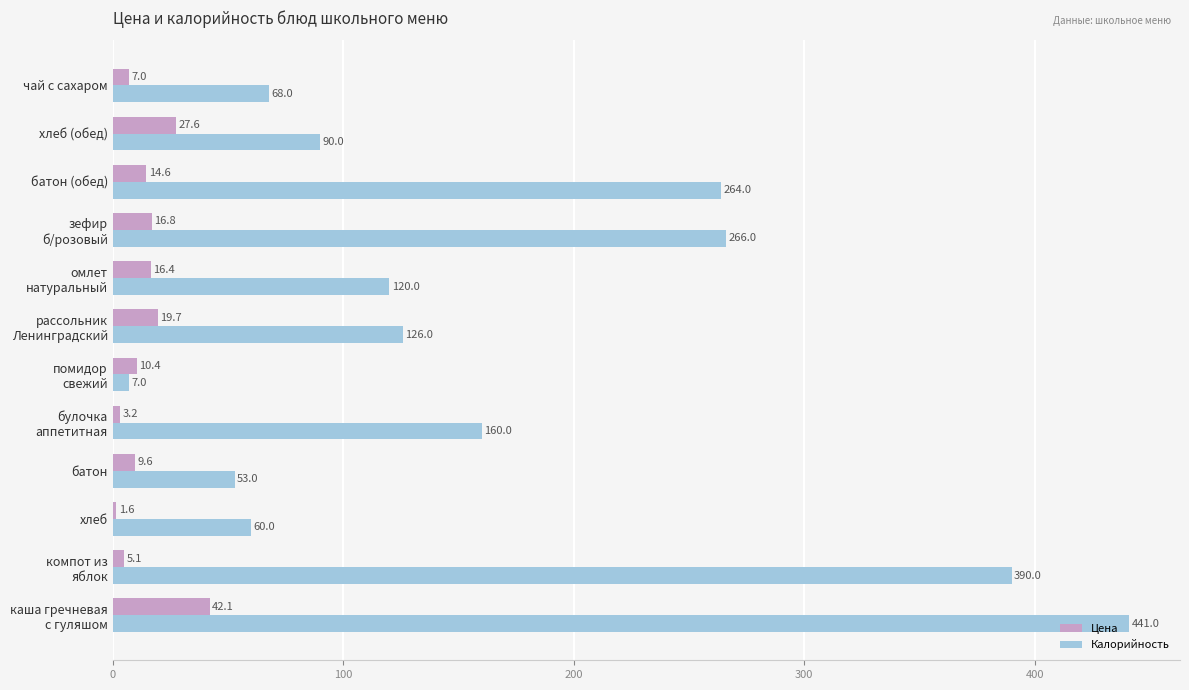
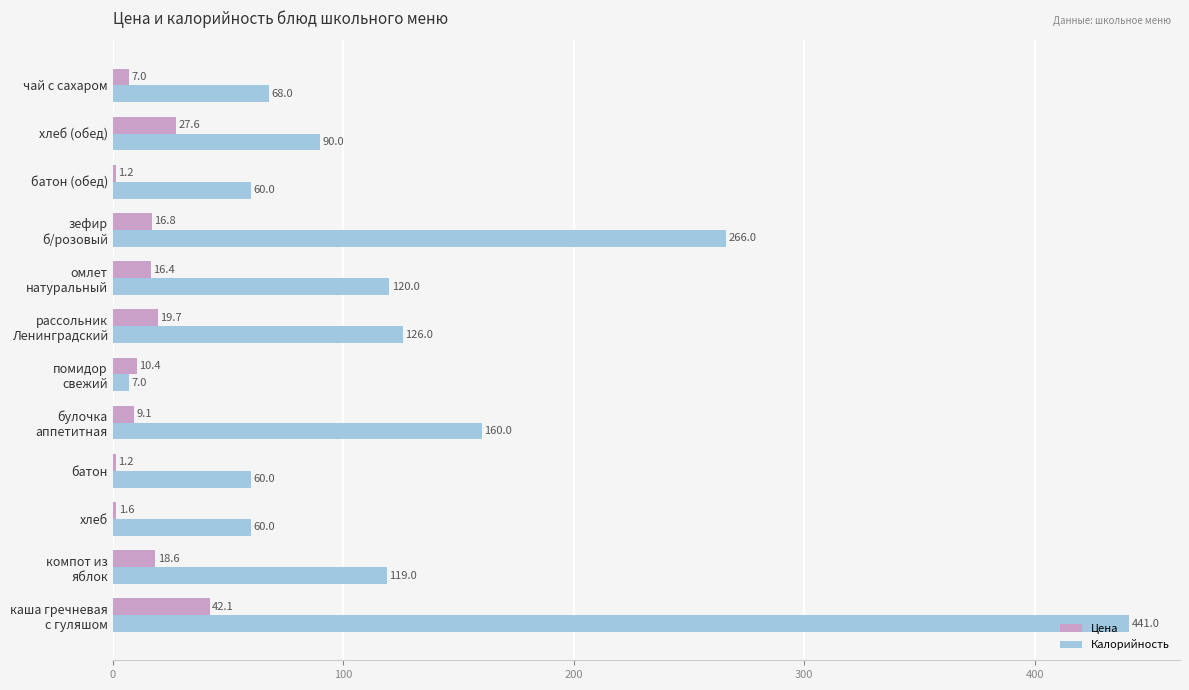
Цена, батон (обед): 14.6 -> 1.2
Калорийность, батон (обед): 264.0 -> 60.0
Цена, булочка аппетитная: 3.2 -> 9.1
Цена, батон: 9.6 -> 1.2
Калорийность, батон: 53.0 -> 60.0
Цена, компот из яблок: 5.1 -> 18.6
Калорийность, компот из яблок: 390.0 -> 119.0
